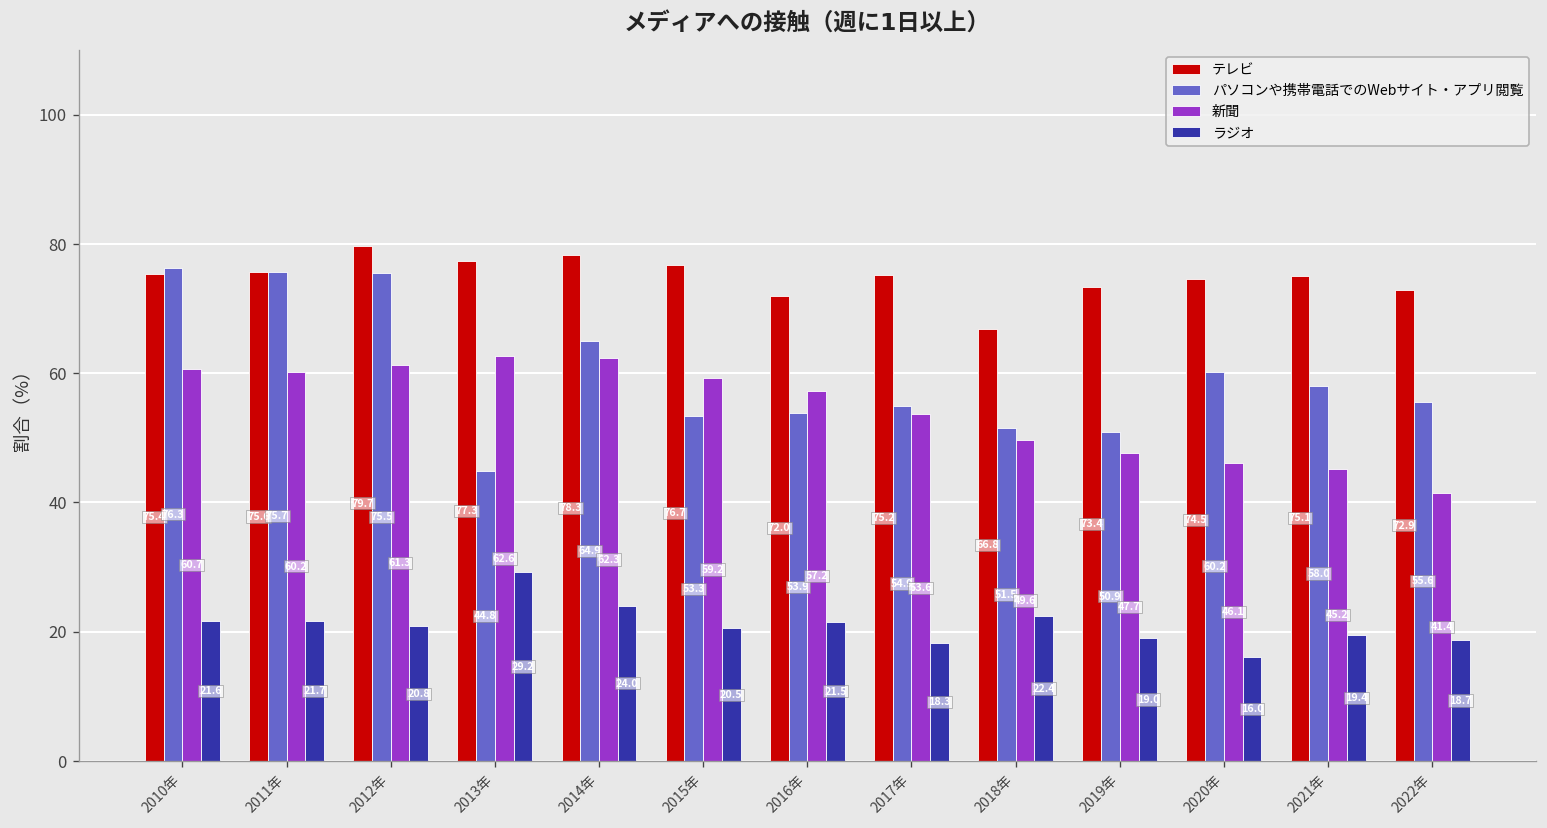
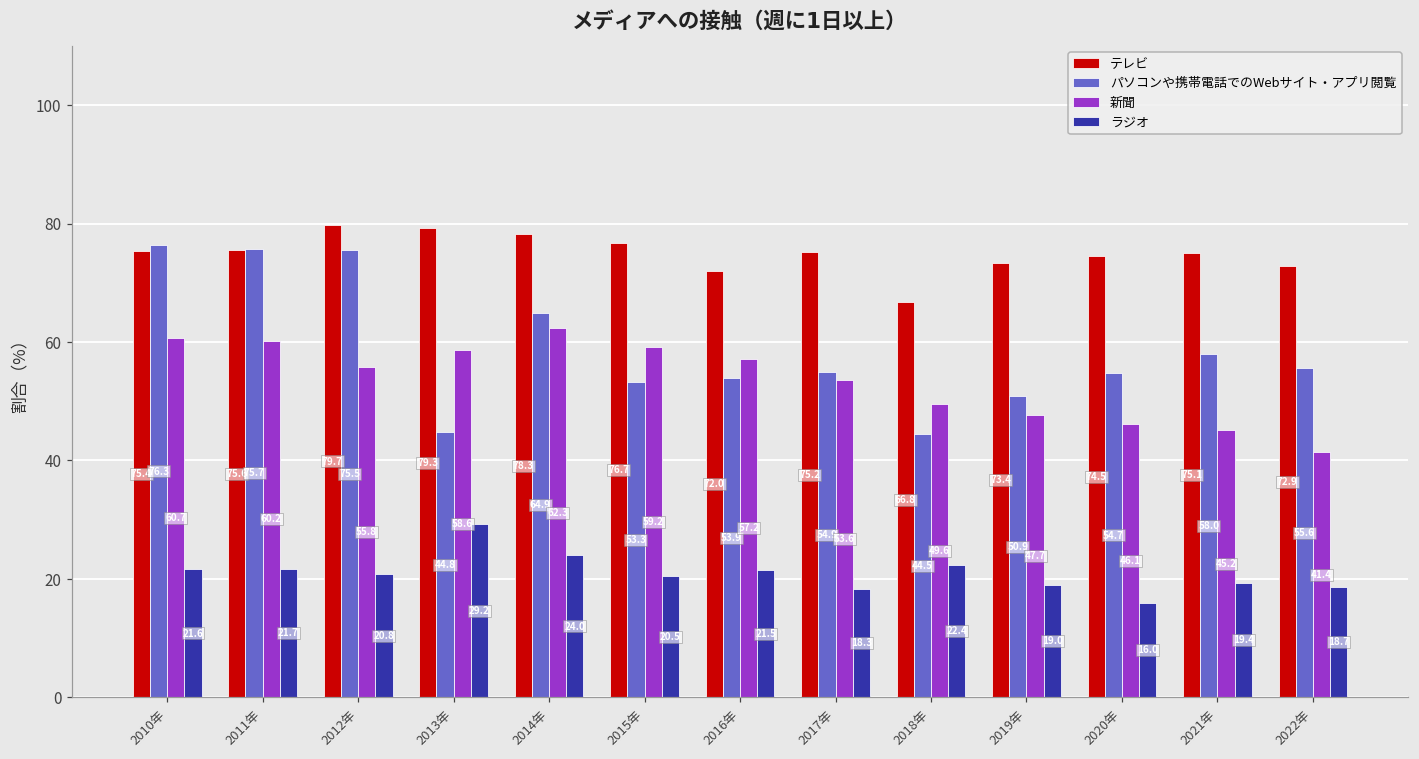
新聞, 2012年: 61.3 -> 55.8
テレビ, 2013年: 77.3 -> 79.3
新聞, 2013年: 62.6 -> 58.6
パソコンや携帯電話でのWebサイト・アプリ閲覧, 2018年: 51.5 -> 44.5
パソコンや携帯電話でのWebサイト・アプリ閲覧, 2020年: 60.2 -> 54.7
